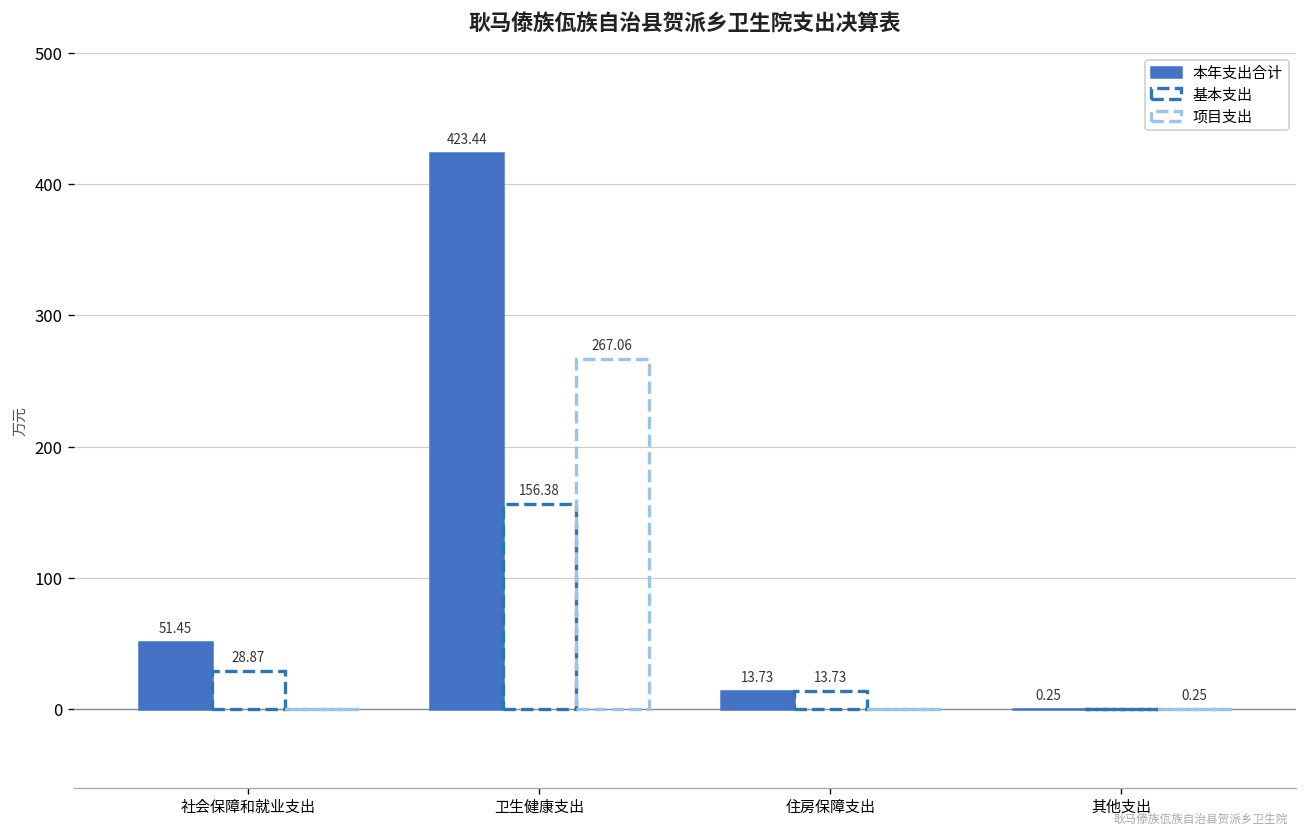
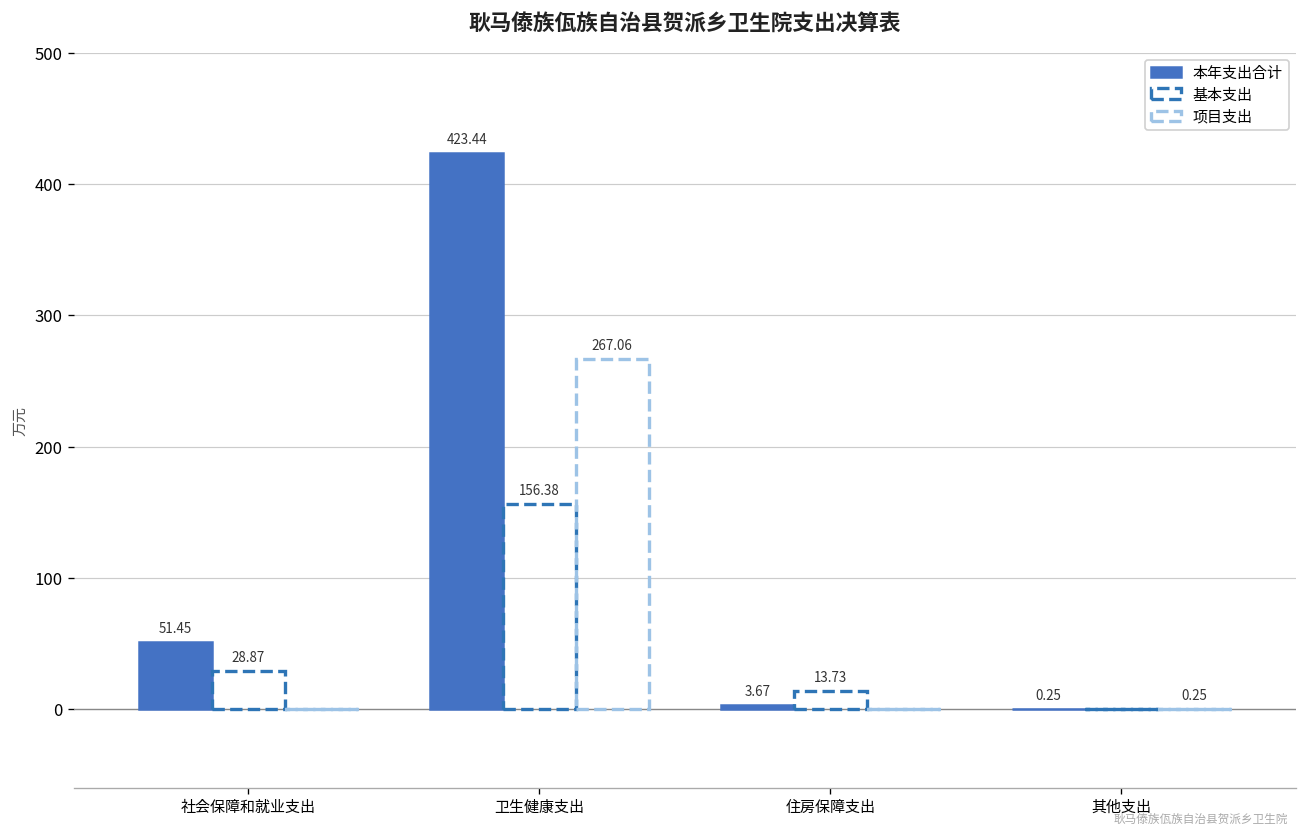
本年支出合计, 住房保障支出: 13.73 -> 3.67
